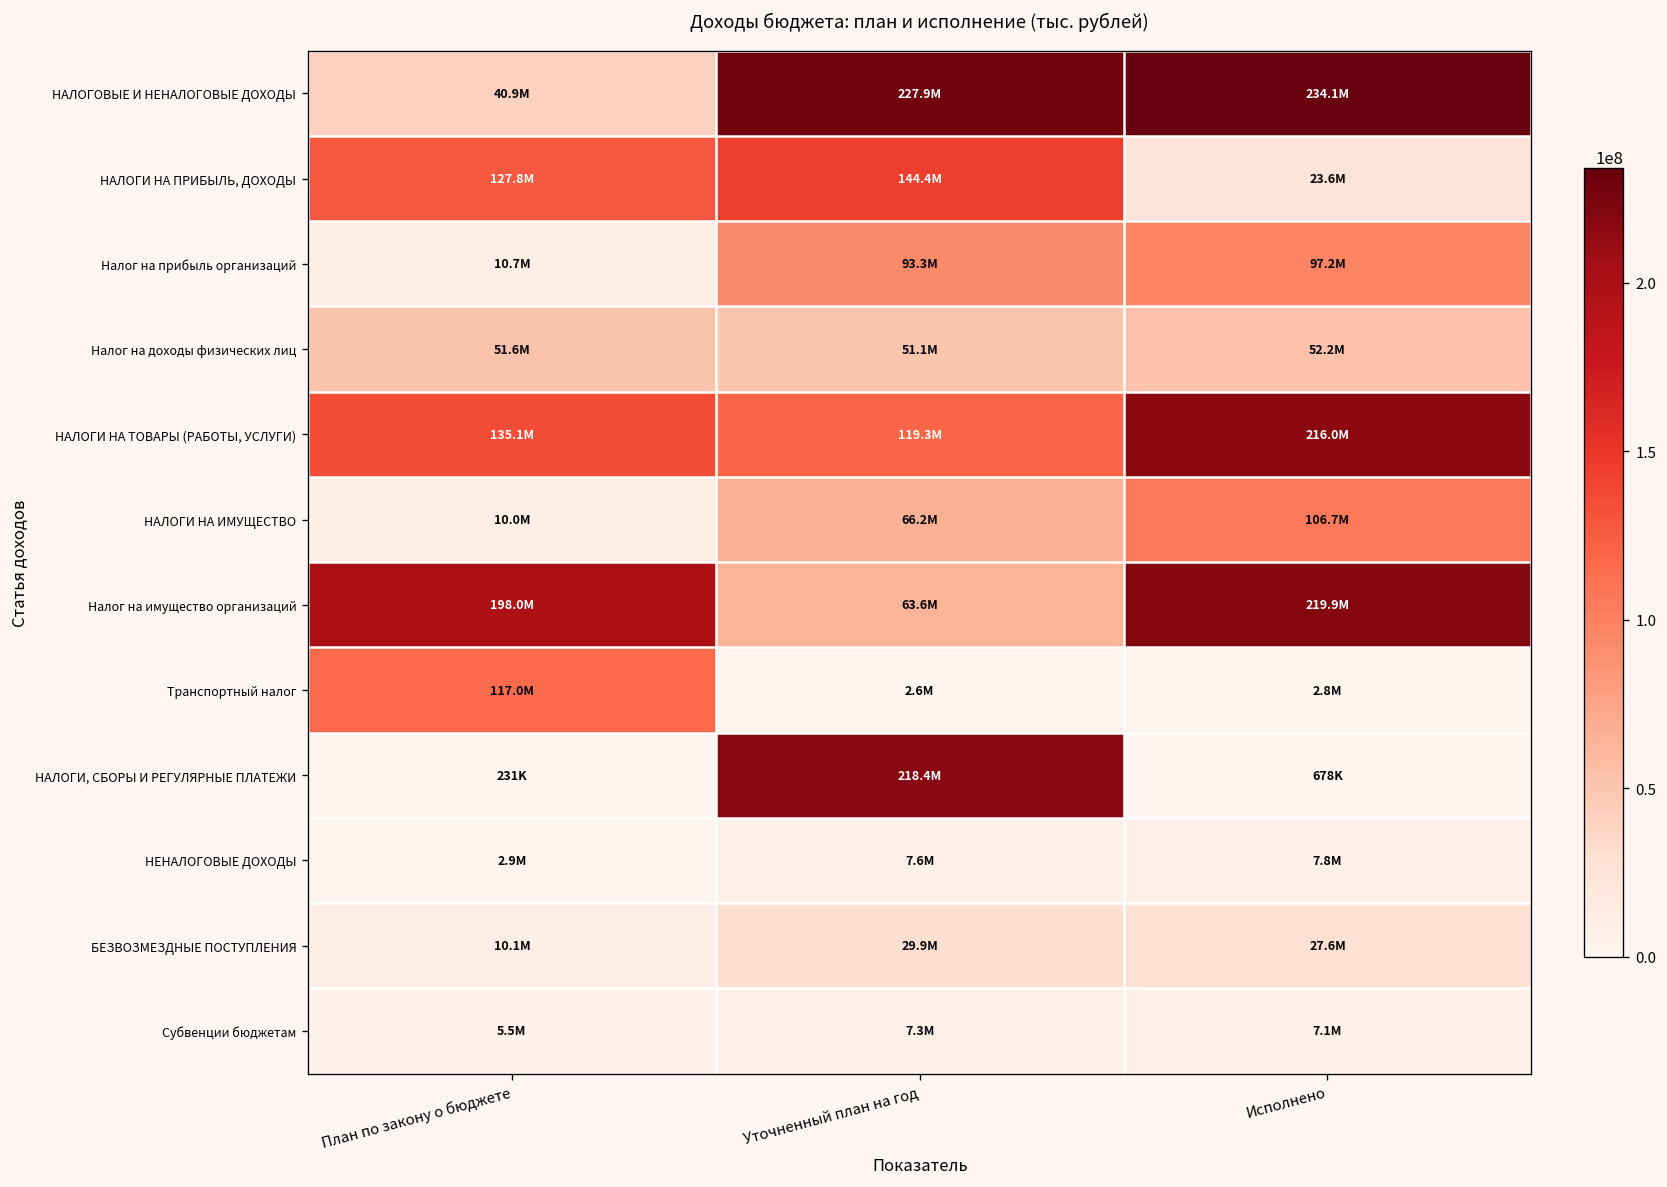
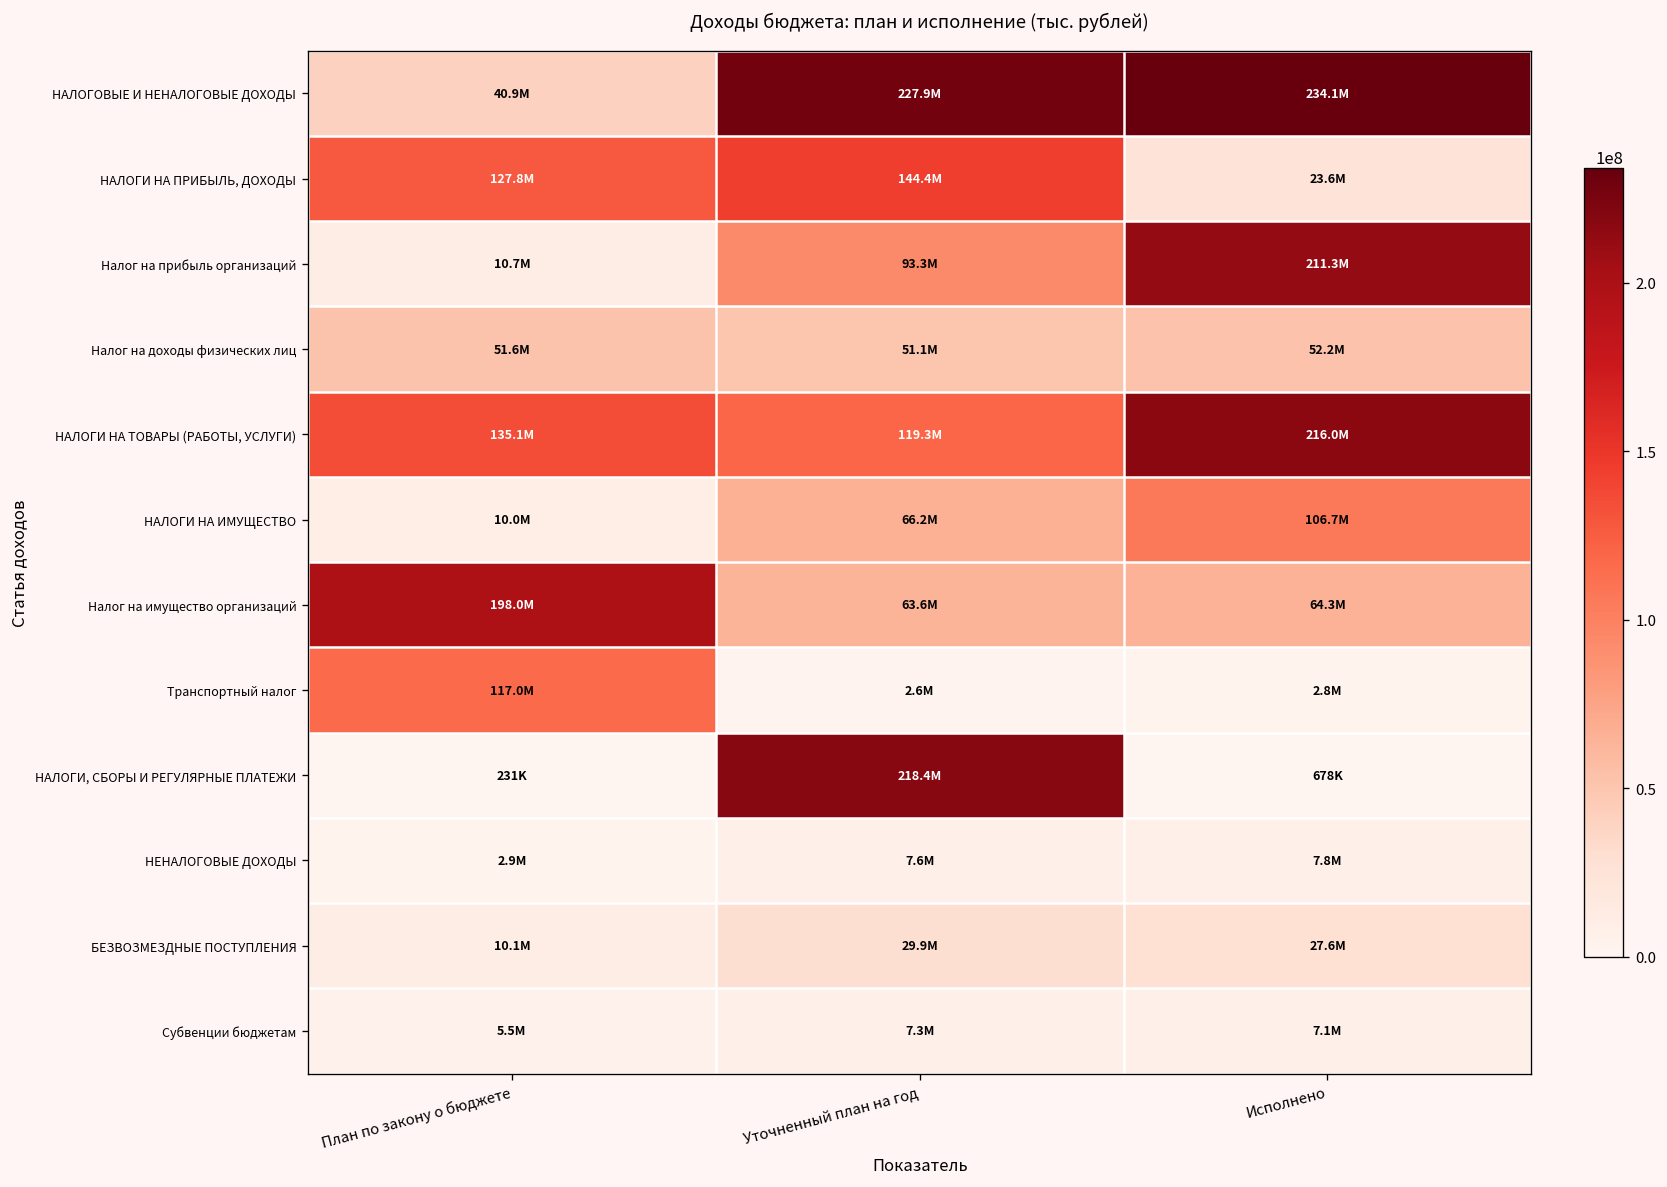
Налог на прибыль организаций, Исполнено: 97.2M -> 211.3M
Налог на имущество организаций, Исполнено: 219.9M -> 64.3M
